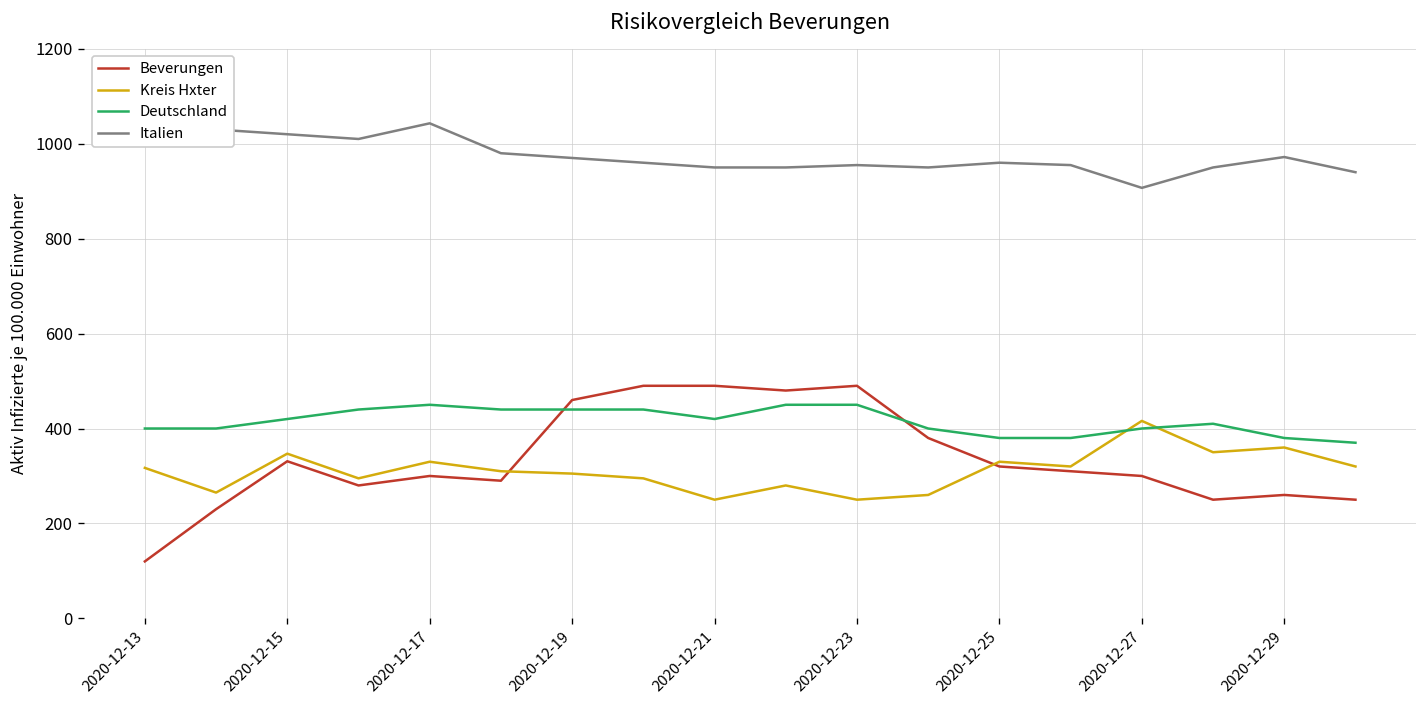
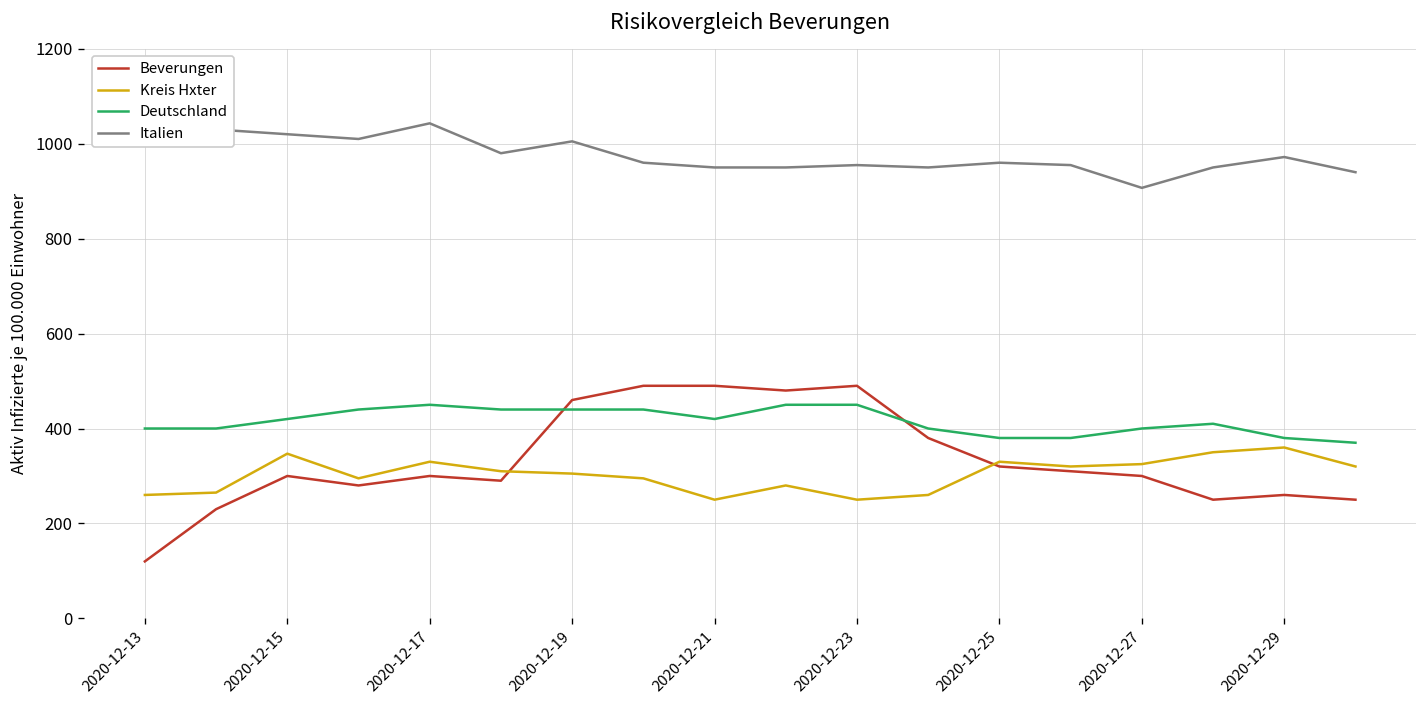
Kreis Hxter, 2020-12-13: 320 -> 260
Beverungen, 2020-12-15: 330 -> 300
Italien, 2020-12-19: 970 -> 1010
Kreis Hxter, 2020-12-27: 420 -> 330
